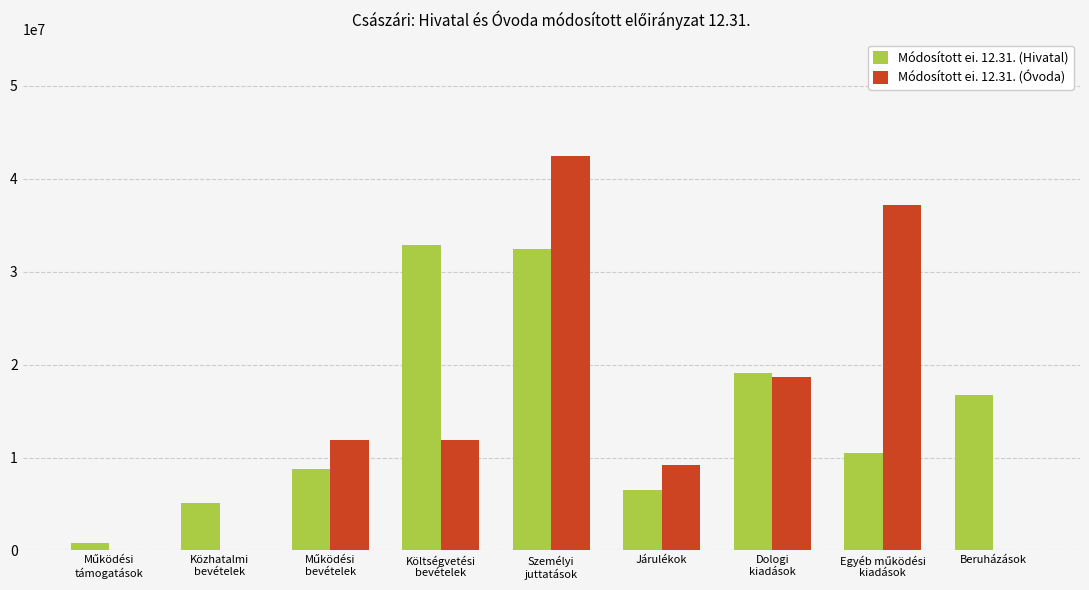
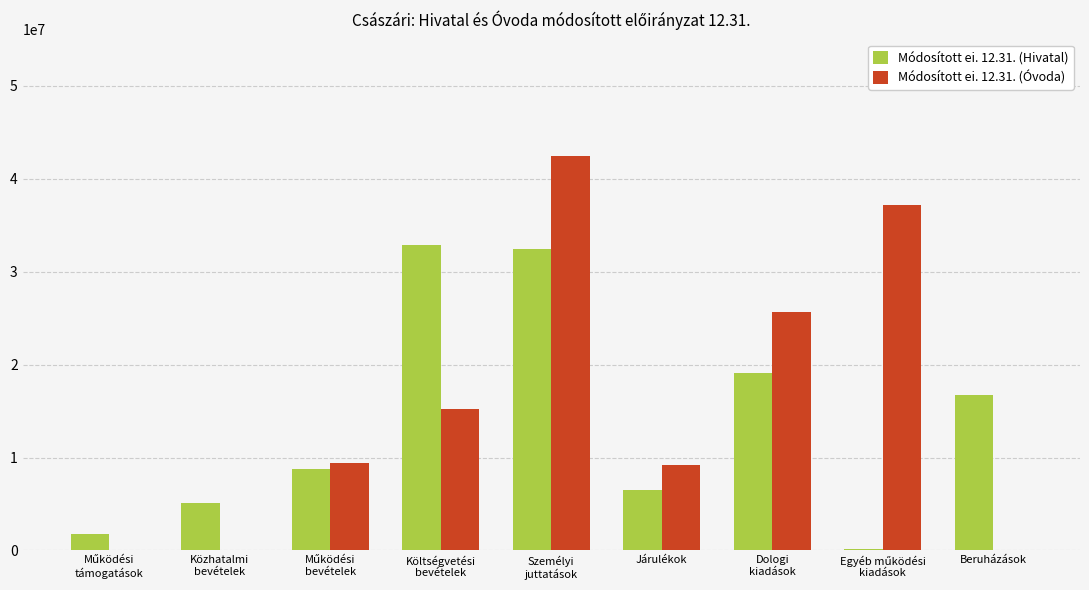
Módosított ei. 12.31. (Hivatal), Működési támogatások: 1000000 -> 2000000
Módosított ei. 12.31. (Óvoda), Működési bevételek: 12000000 -> 9000000
Módosított ei. 12.31. (Óvoda), Költségvetési bevételek: 12000000 -> 15000000
Módosított ei. 12.31. (Óvoda), Dologi kiadások: 19000000 -> 26000000
Módosított ei. 12.31. (Hivatal), Egyéb működési kiadások: 11000000 -> 0
